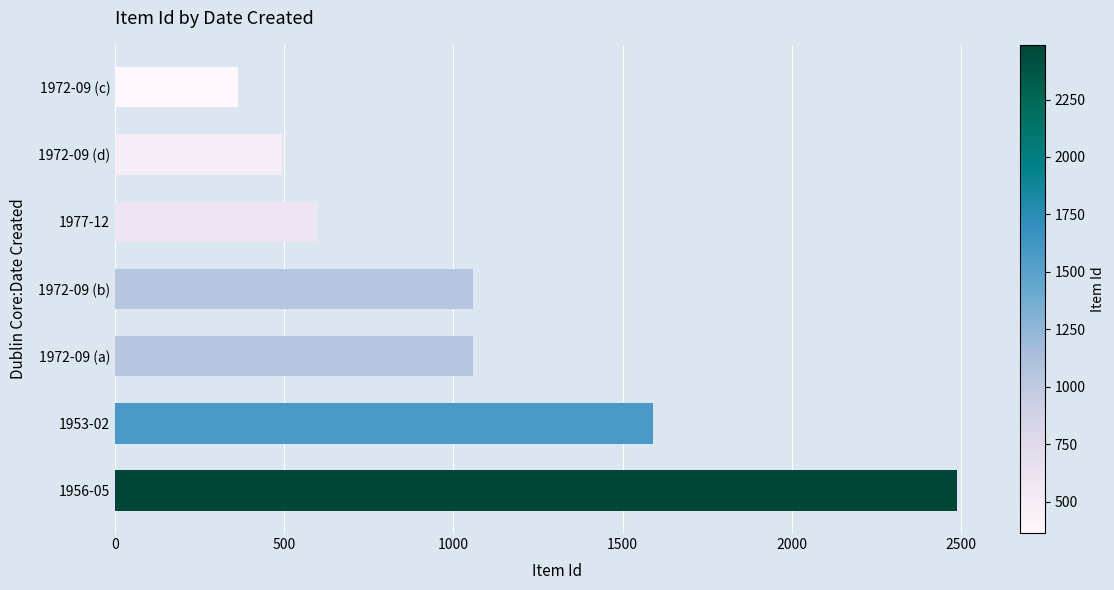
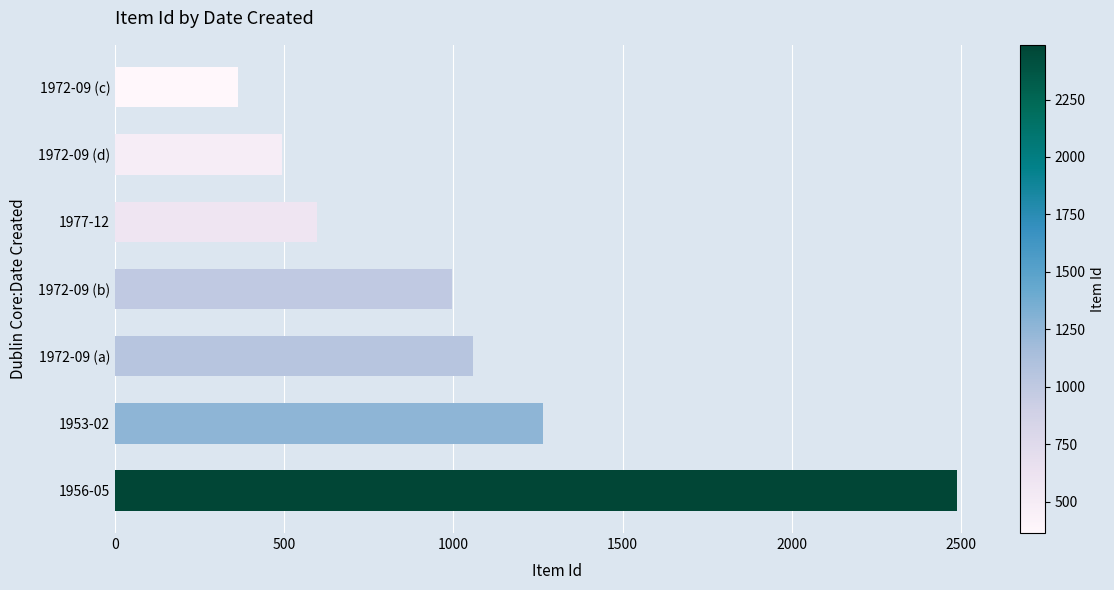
1972-09 (b): 1060 -> 1000
1953-02: 1590 -> 1260
